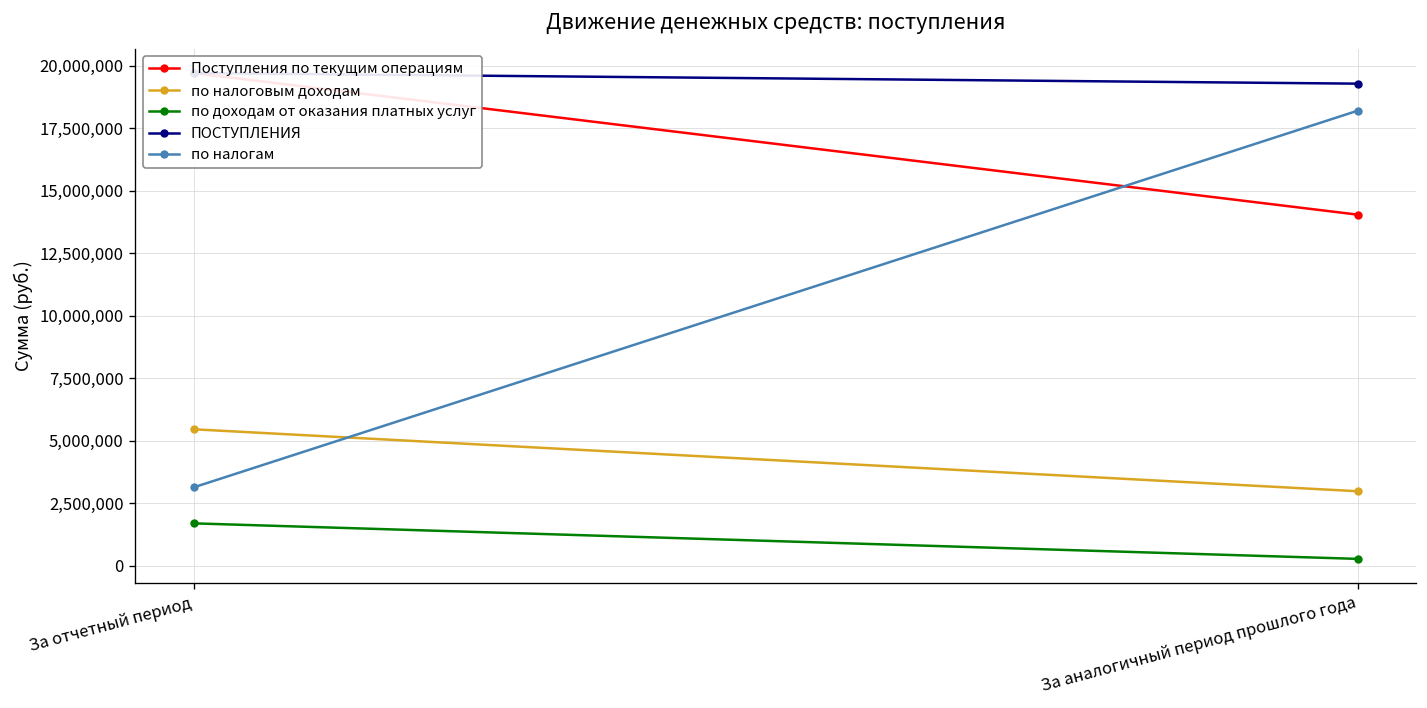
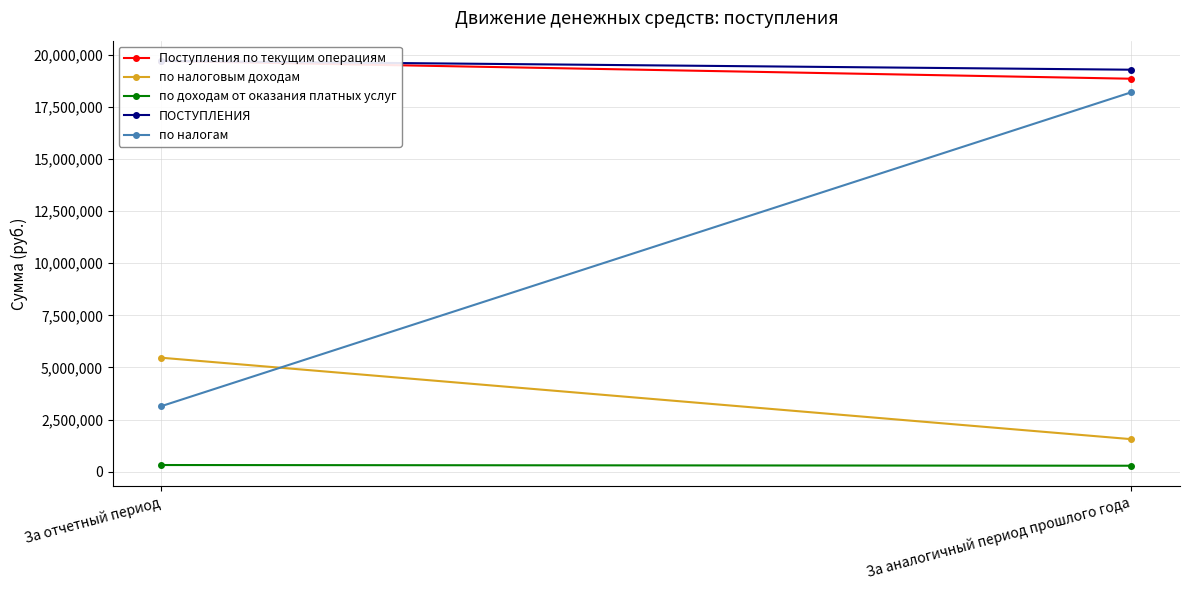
по доходам от оказания платных услуг, За отчетный период: 1,700,000 -> 300,000
Поступления по текущим операциям, За аналогичный период прошлого года: 14,100,000 -> 18,900,000
по налоговым доходам, За аналогичный период прошлого года: 3,000,000 -> 1,600,000
